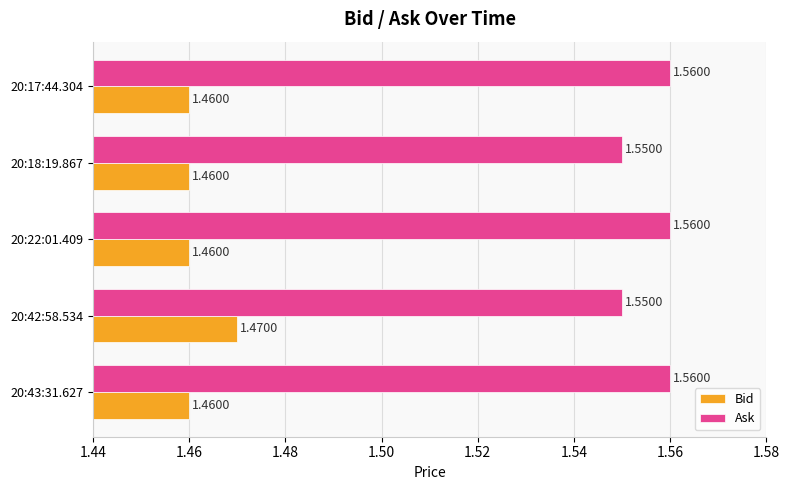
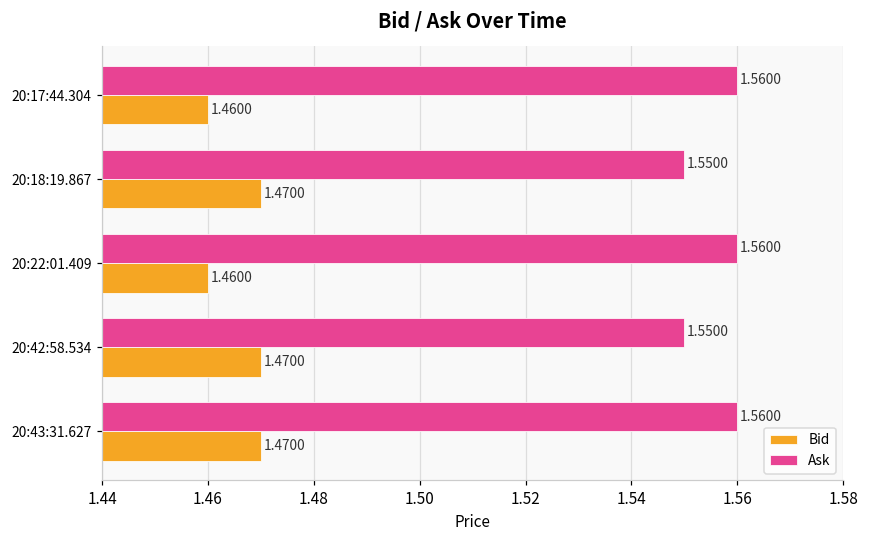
Bid, 20:18:19.867: 1.4600 -> 1.4700
Bid, 20:43:31.627: 1.4600 -> 1.4700
